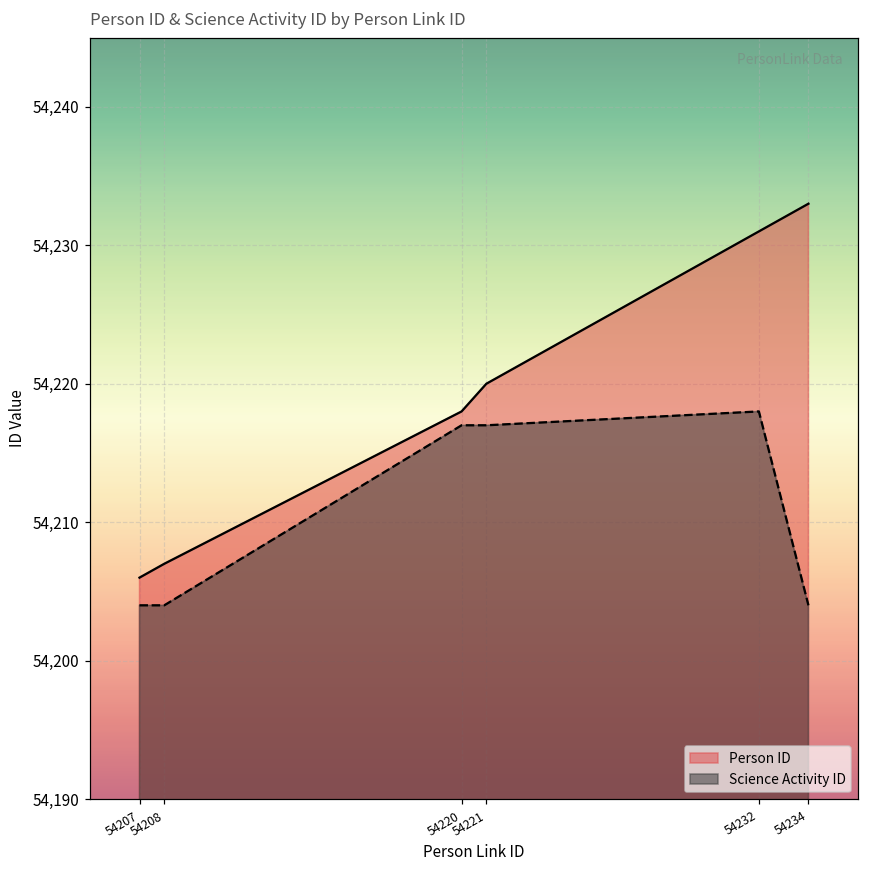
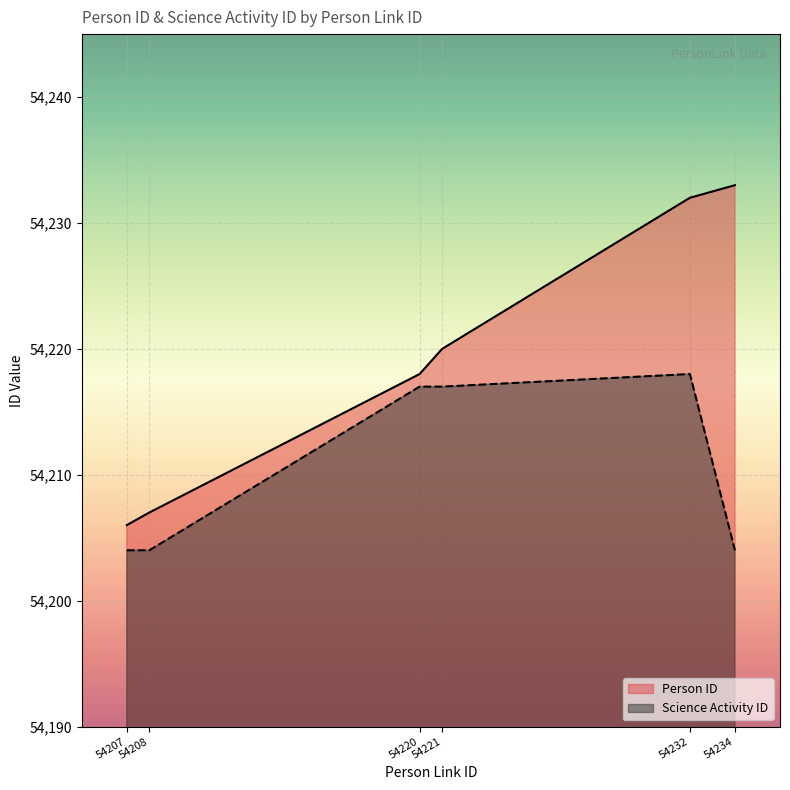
Person ID, 54232: 54,231 -> 54,232
